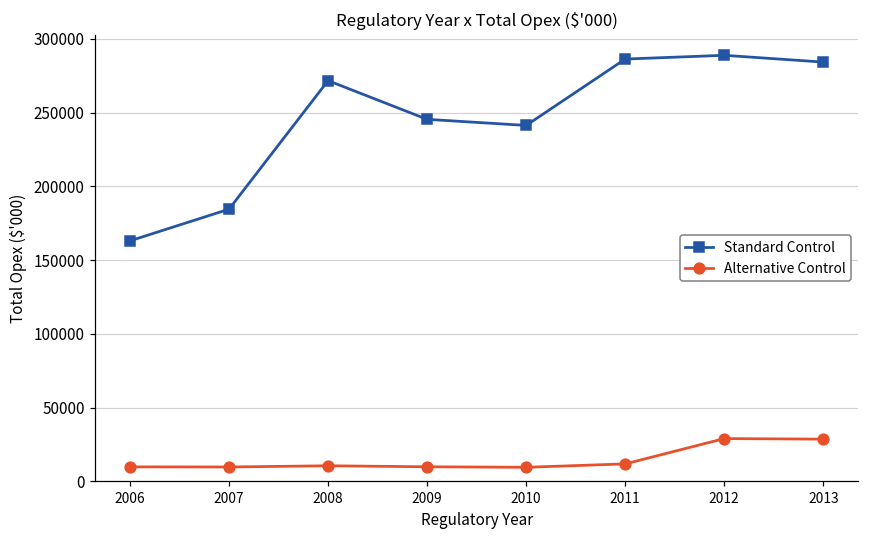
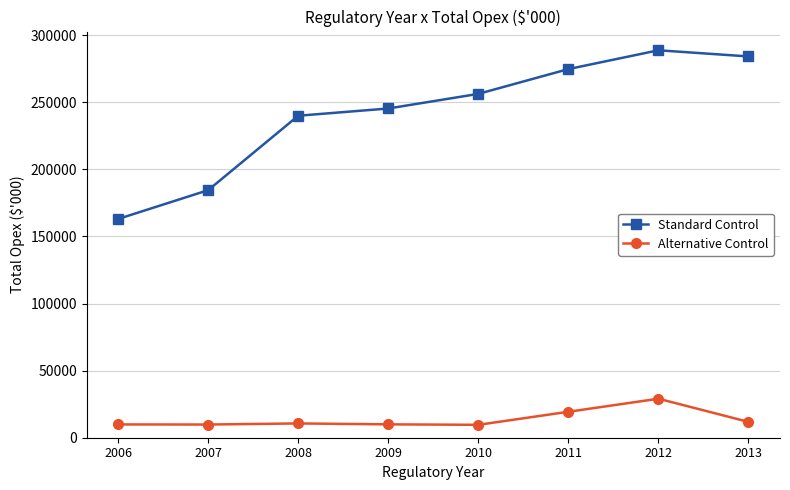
Standard Control, 2008: 272000 -> 240000
Standard Control, 2010: 241000 -> 256000
Standard Control, 2011: 286000 -> 275000
Alternative Control, 2011: 12000 -> 19000
Alternative Control, 2013: 29000 -> 12000
